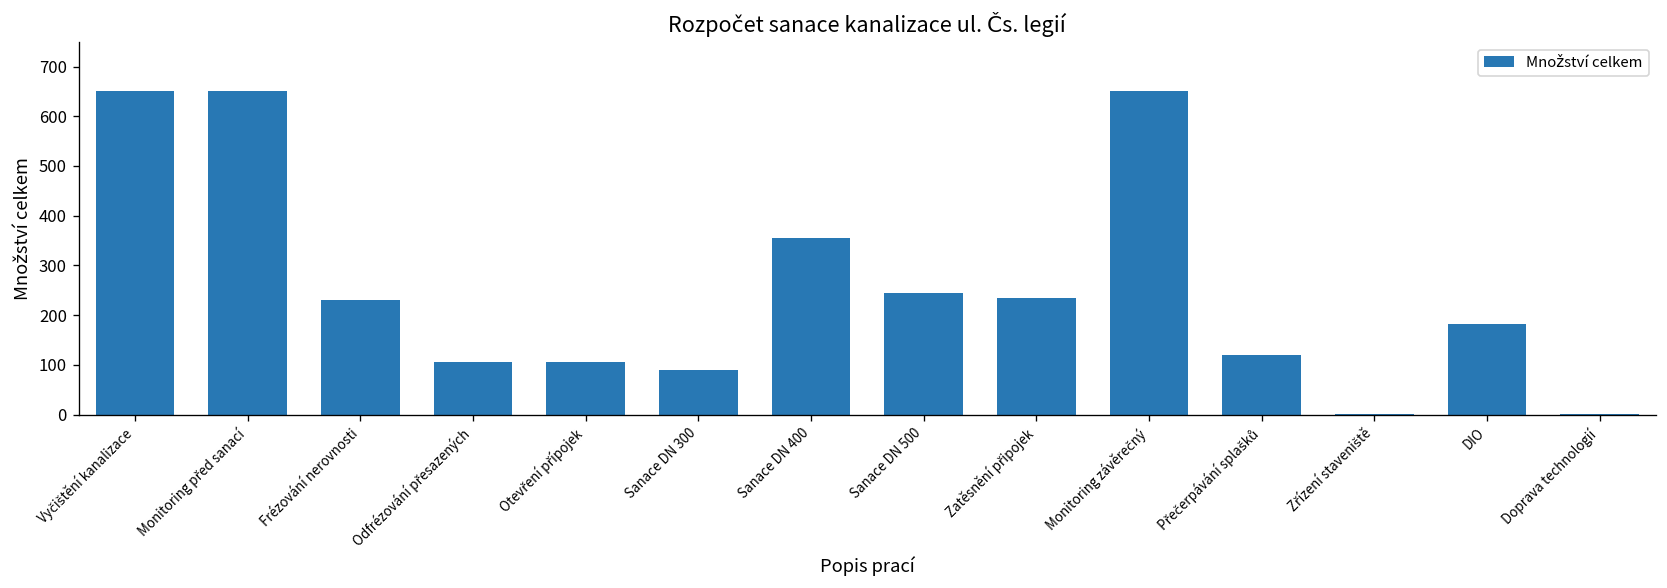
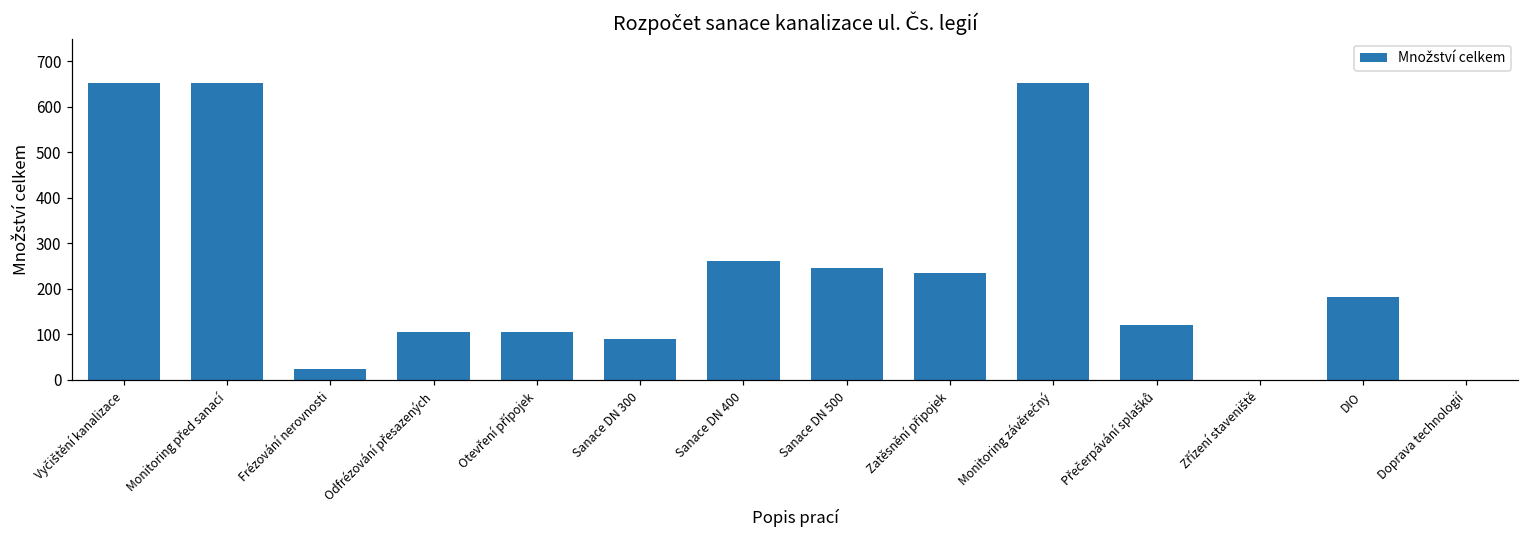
Frézování nerovnosti: 230 -> 20
Sanace DN 400: 360 -> 260
